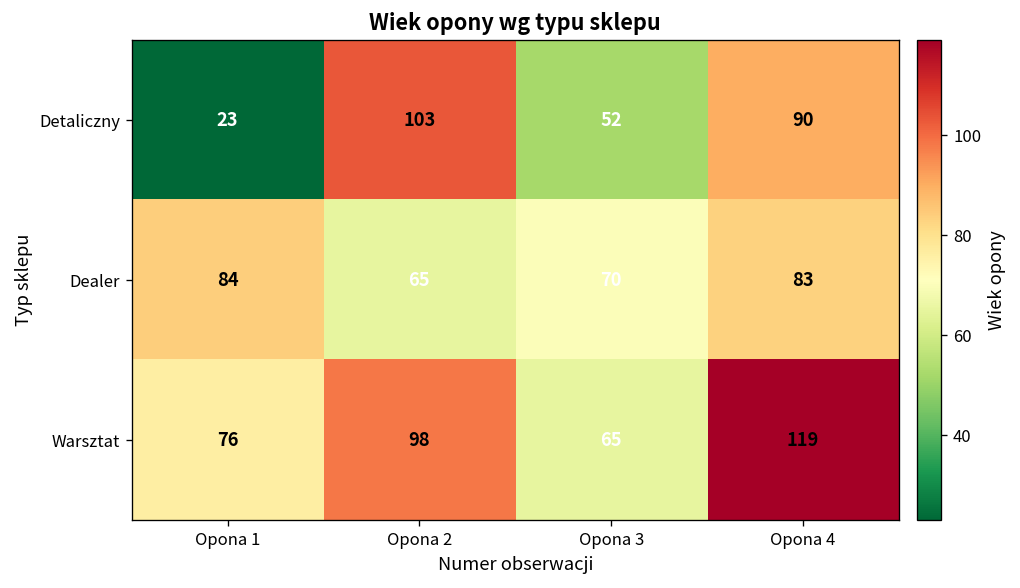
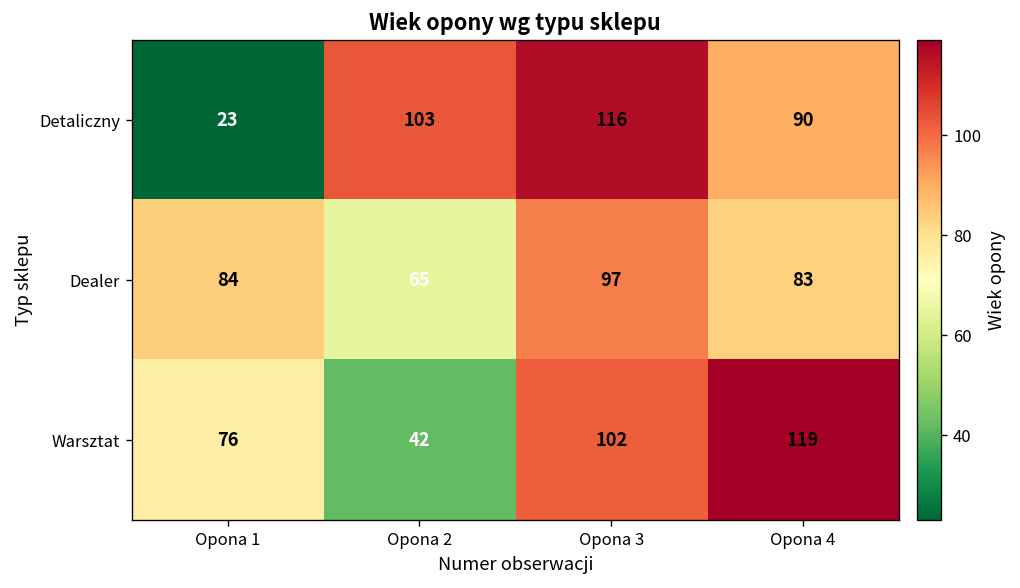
Detaliczny, Opona 3: 52 -> 116
Dealer, Opona 3: 70 -> 97
Warsztat, Opona 2: 98 -> 42
Warsztat, Opona 3: 65 -> 102
